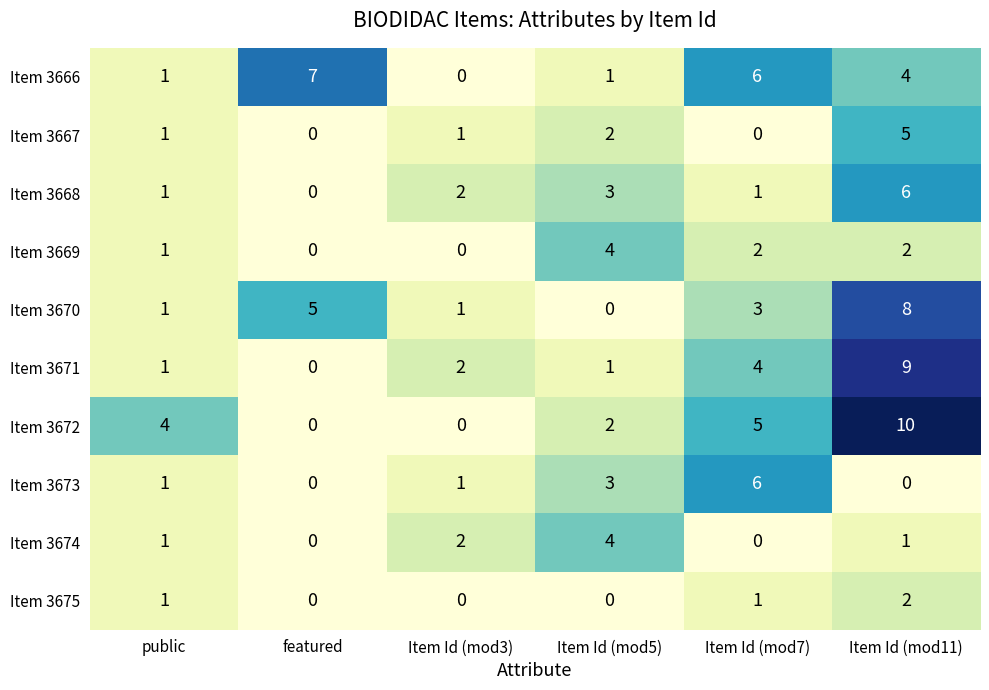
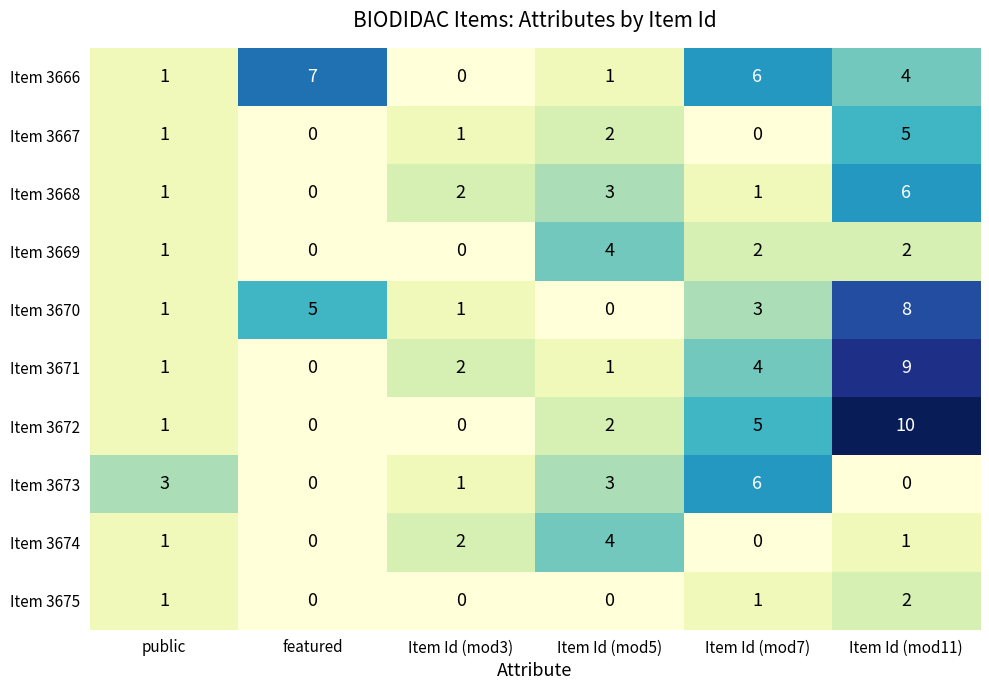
Item 3672, public: 4 -> 1
Item 3673, public: 1 -> 3
